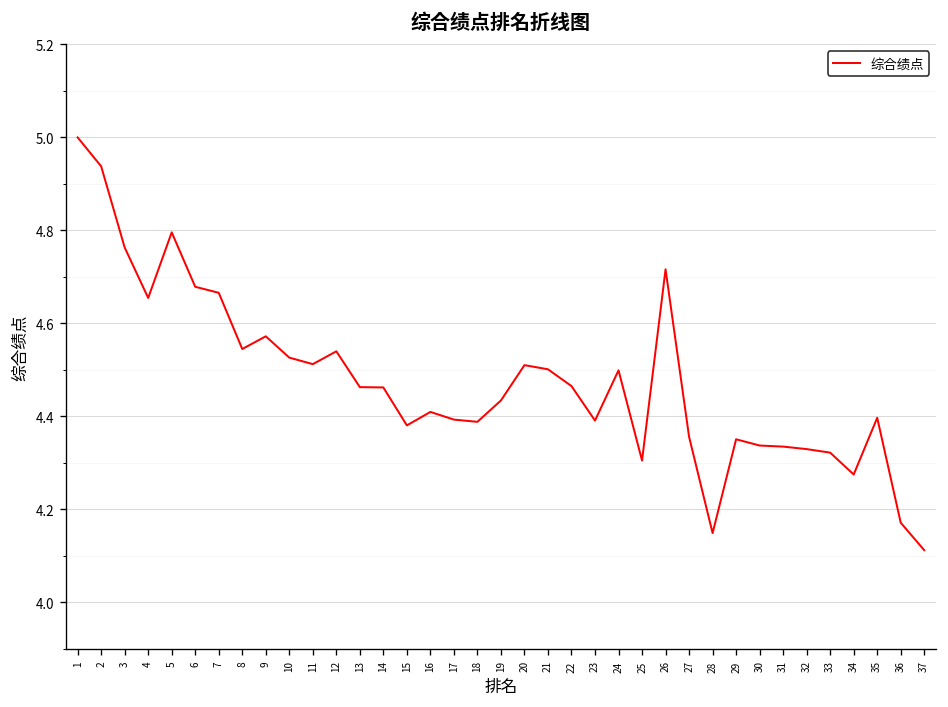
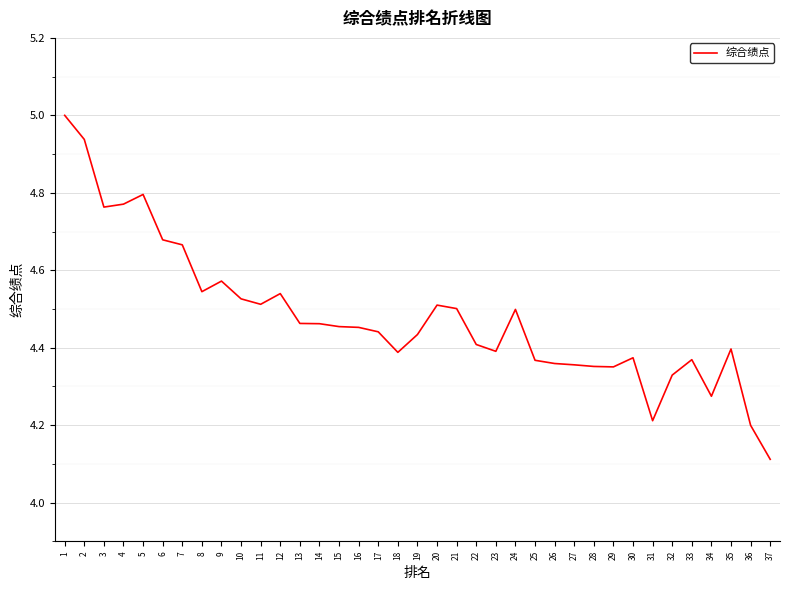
4: 4.65 -> 4.77
15: 4.38 -> 4.45
16: 4.41 -> 4.45
17: 4.39 -> 4.44
22: 4.46 -> 4.41
25: 4.30 -> 4.37
26: 4.72 -> 4.36
28: 4.15 -> 4.35
30: 4.34 -> 4.37
31: 4.33 -> 4.21
33: 4.32 -> 4.37
36: 4.17 -> 4.20
